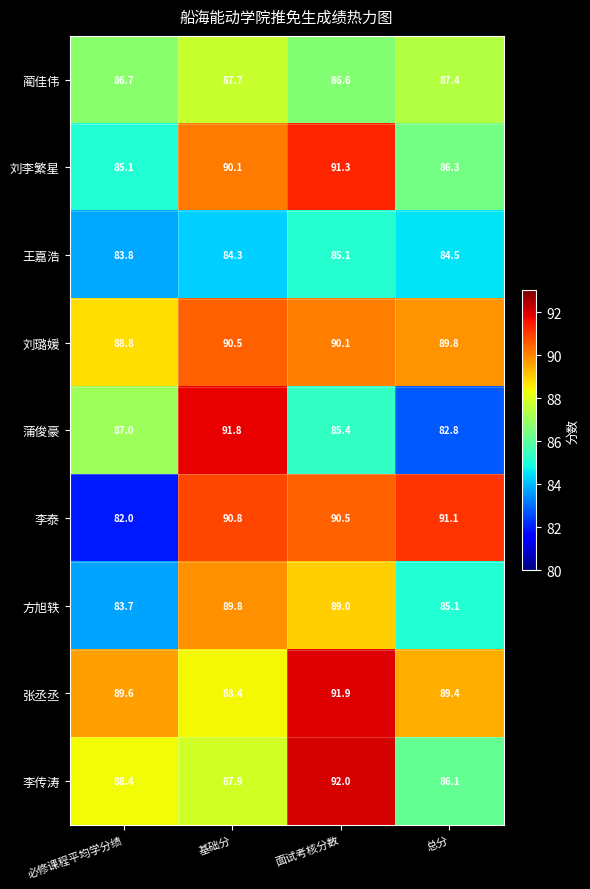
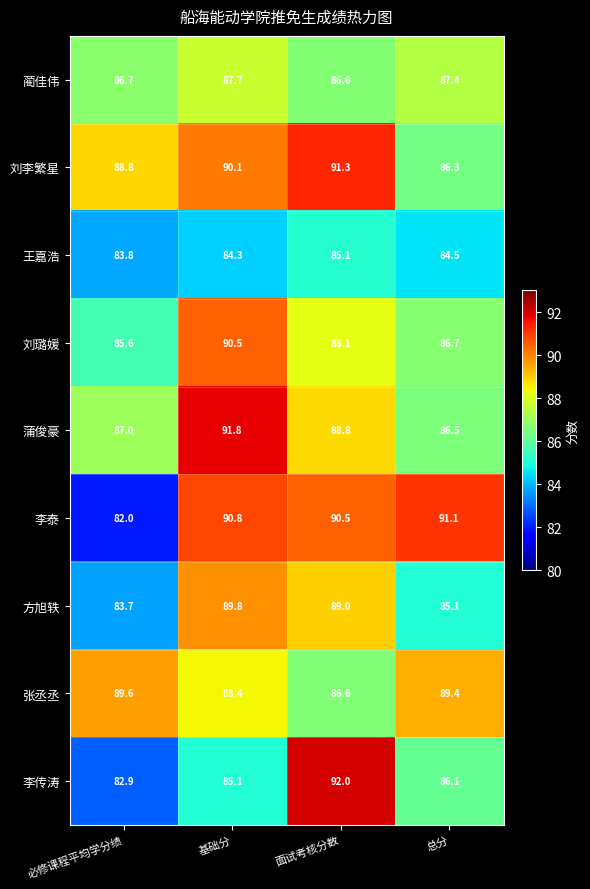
刘李繁星, 必修课程平均学分绩: 85.1 -> 88.8
刘璐媛, 必修课程平均学分绩: 88.8 -> 85.6
刘璐媛, 面试考核分数: 90.1 -> 88.1
刘璐媛, 总分: 89.8 -> 86.7
蒲俊豪, 面试考核分数: 85.4 -> 88.8
蒲俊豪, 总分: 82.8 -> 86.5
张丞丞, 面试考核分数: 91.9 -> 86.6
李传涛, 必修课程平均学分绩: 88.4 -> 82.9
李传涛, 基础分: 87.9 -> 85.1
